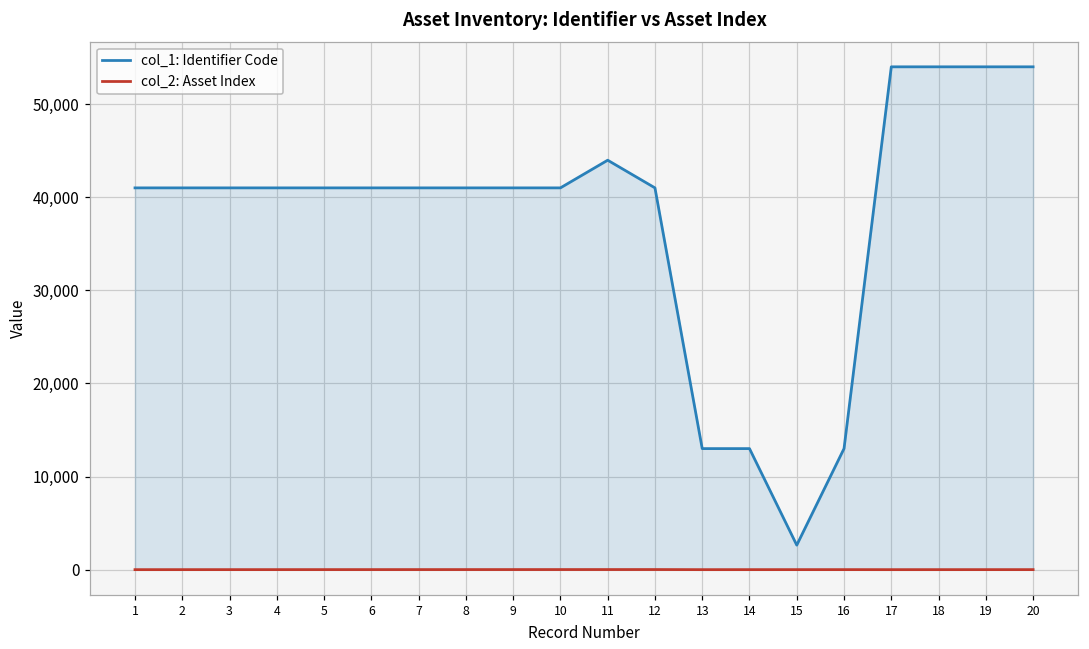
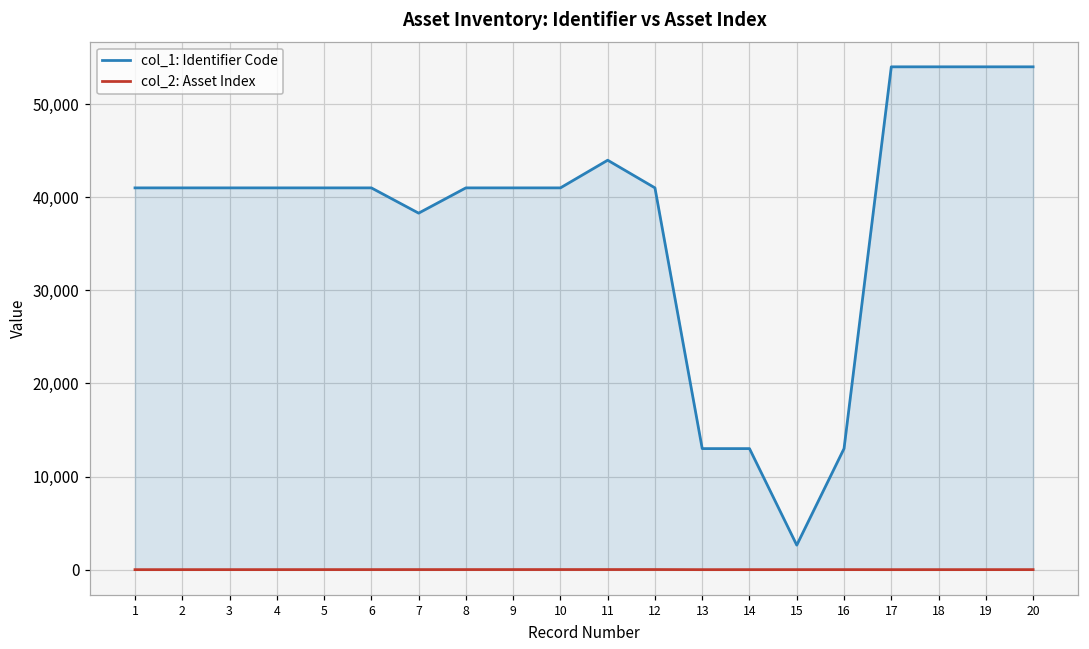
col_1: Identifier Code, 7: 41,000 -> 38,000
